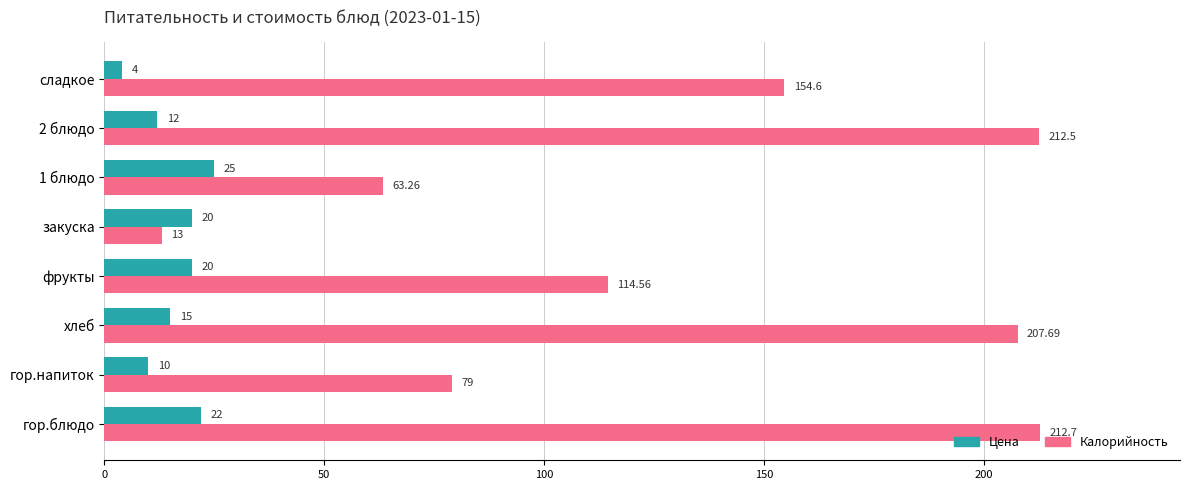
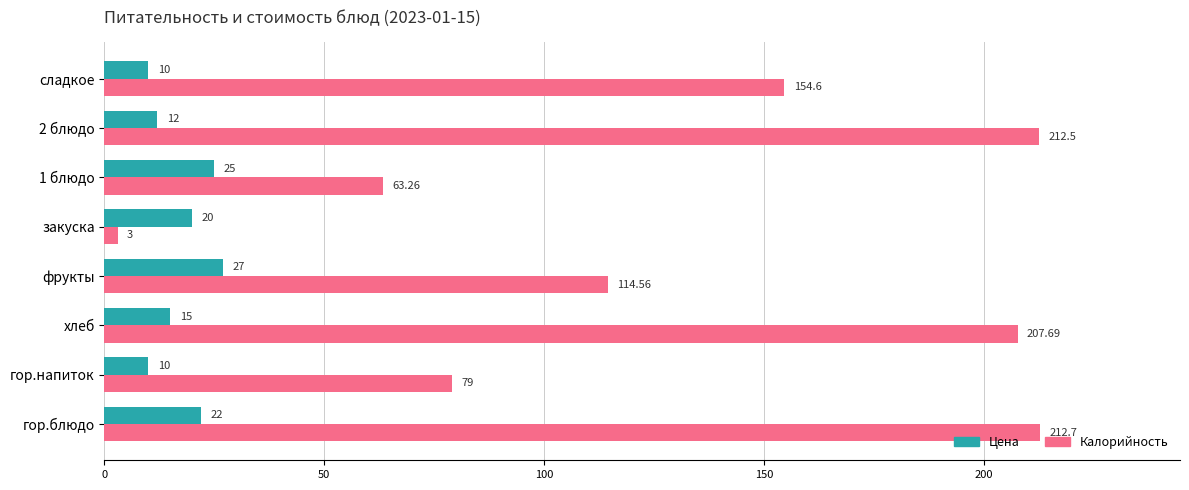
Цена, сладкое: 4 -> 10
Калорийность, закуска: 13 -> 3
Цена, фрукты: 20 -> 27
